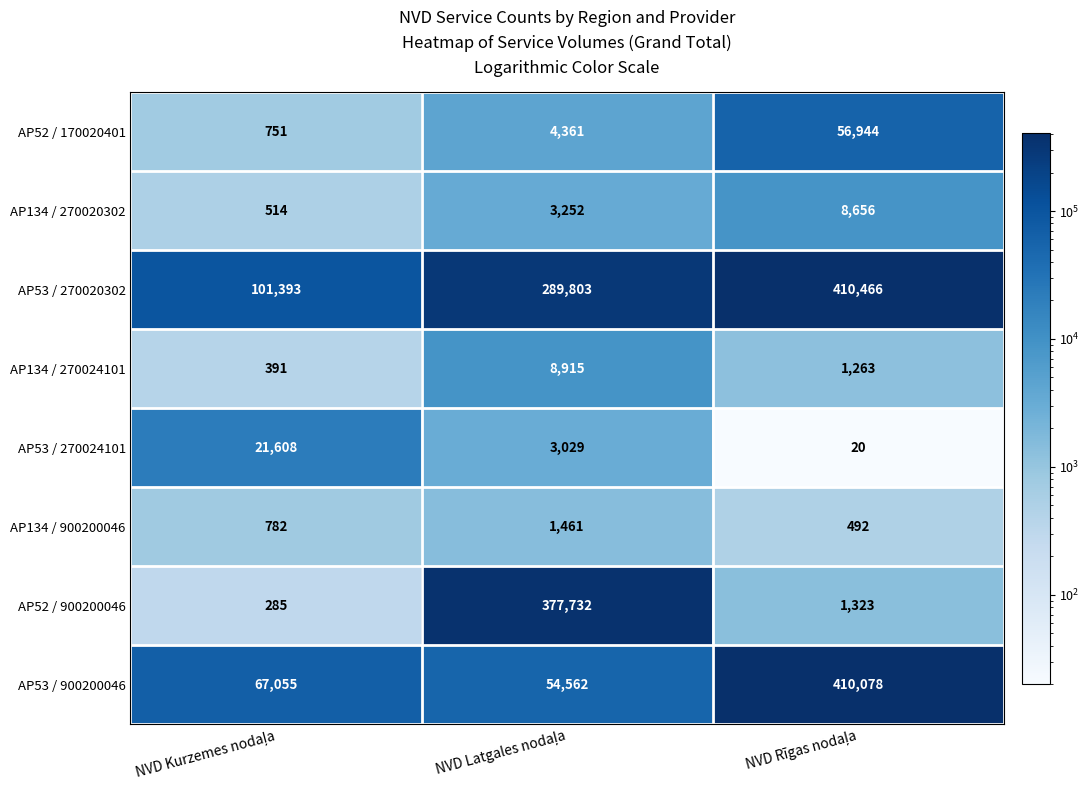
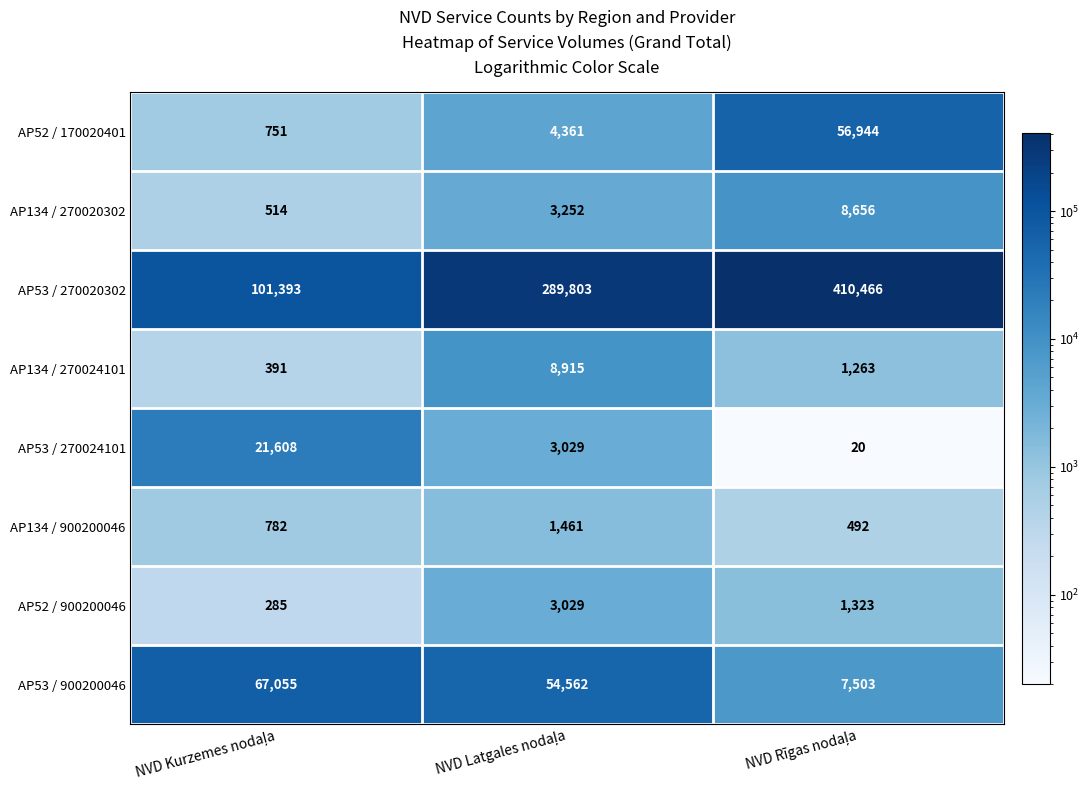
AP52 / 900200046, NVD Latgales nodaļa: 377,732 -> 3,029
AP53 / 900200046, NVD Rīgas nodaļa: 410,078 -> 7,503
